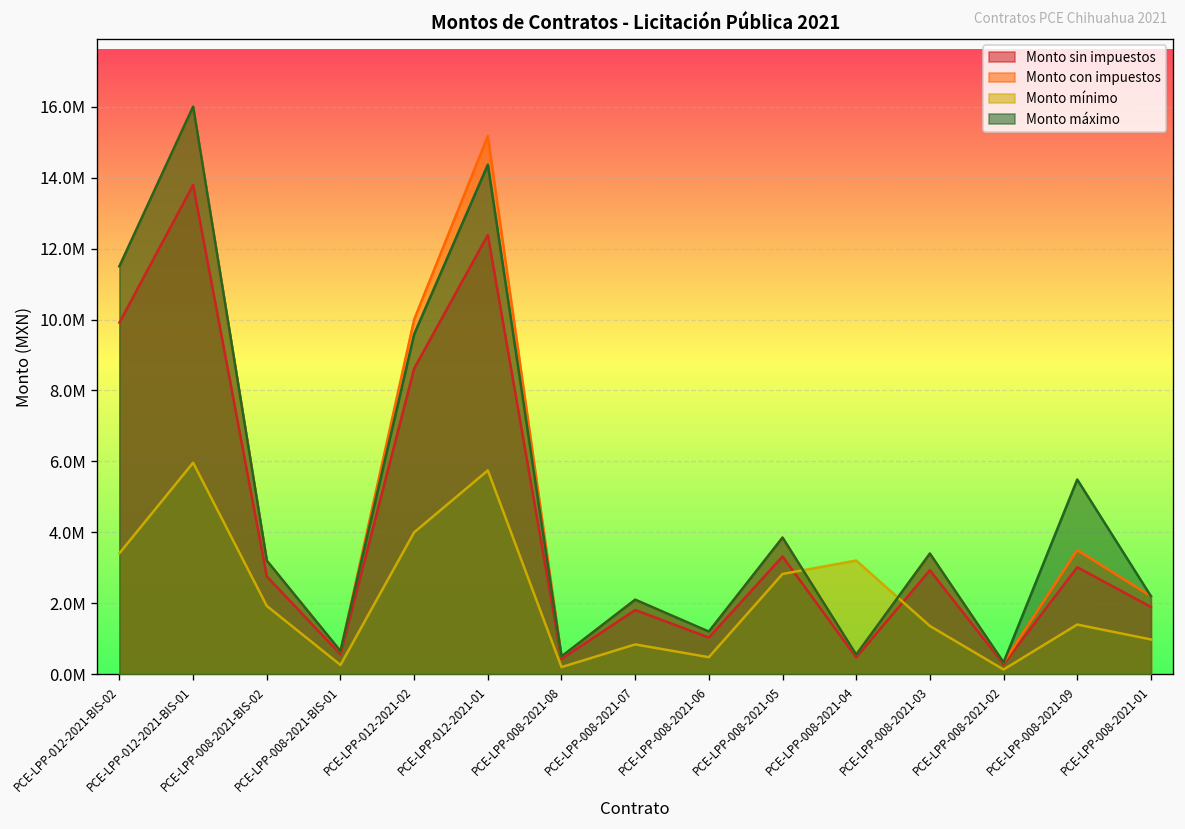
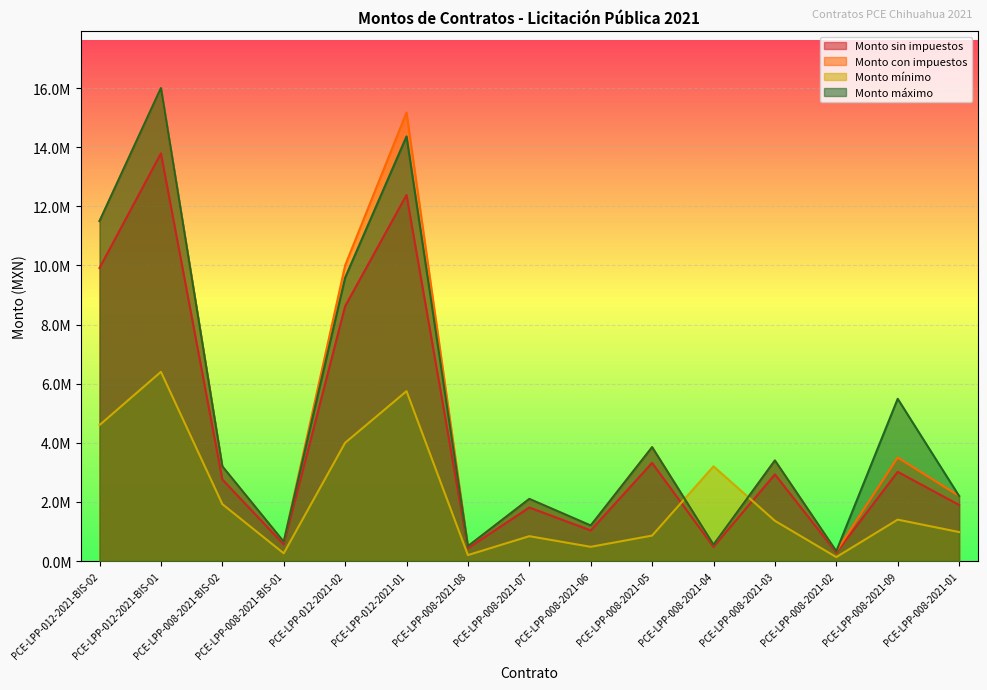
Monto mínimo, PCE-LPP-012-2021-BIS-02: 3400000 -> 4600000
Monto mínimo, PCE-LPP-012-2021-BIS-01: 6000000 -> 6400000
Monto mínimo, PCE-LPP-008-2021-05: 2800000 -> 900000
